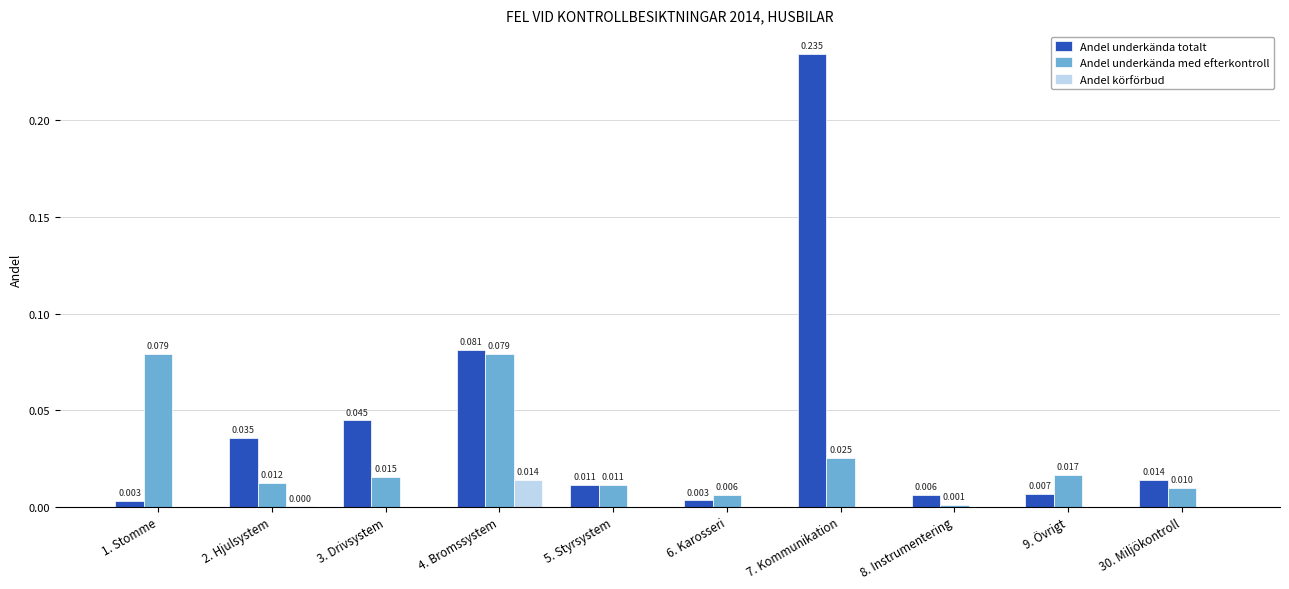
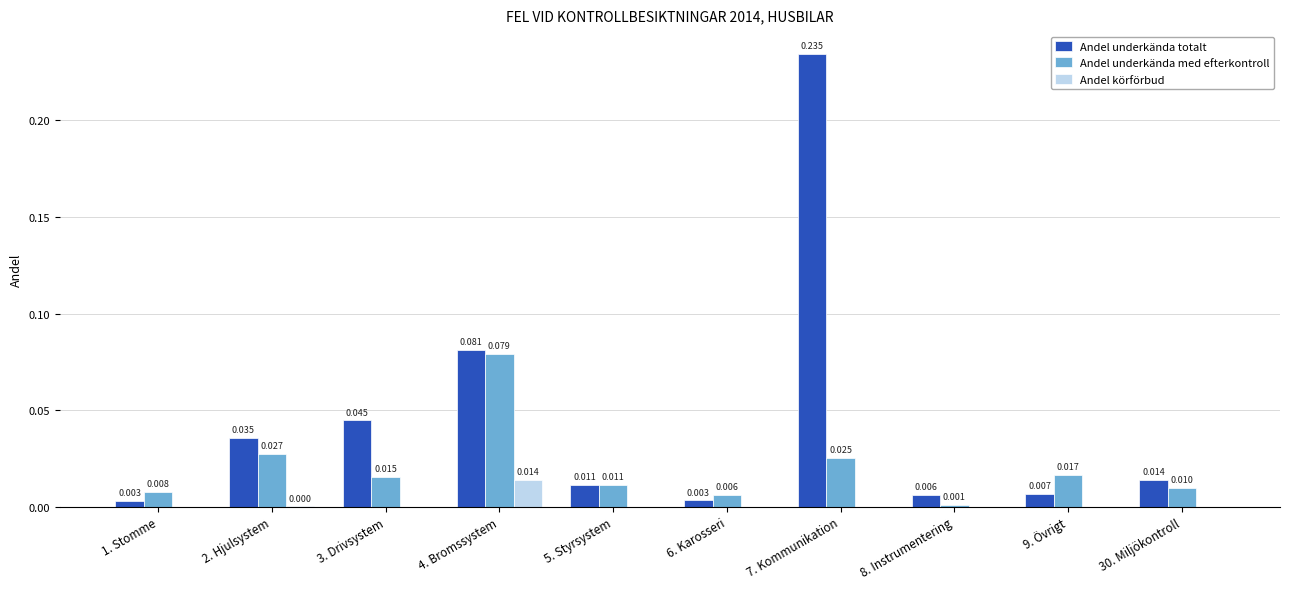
Andel underkända med efterkontroll, 1. Stomme: 0.079 -> 0.008
Andel underkända med efterkontroll, 2. Hjulsystem: 0.012 -> 0.027
